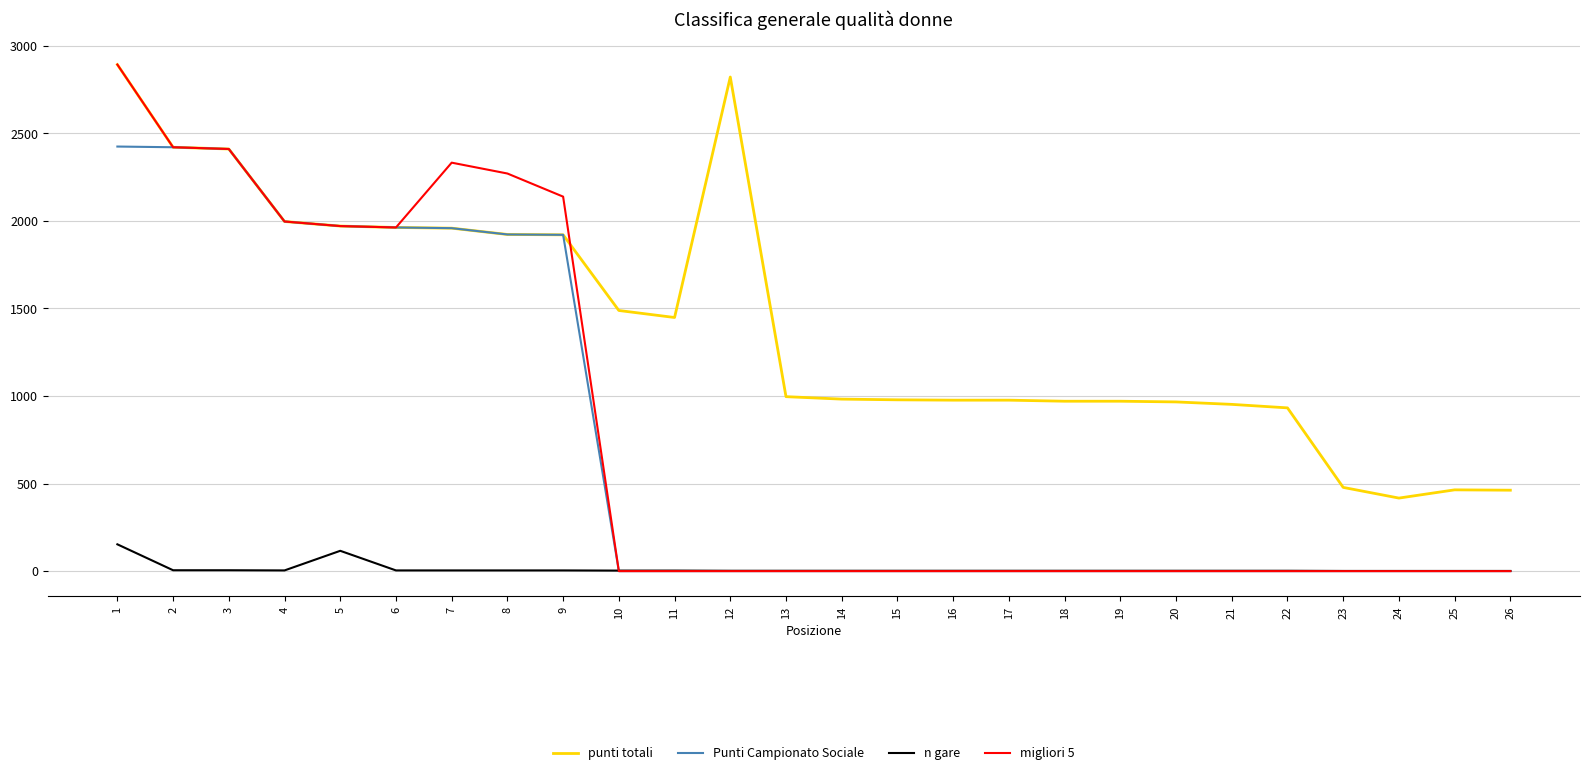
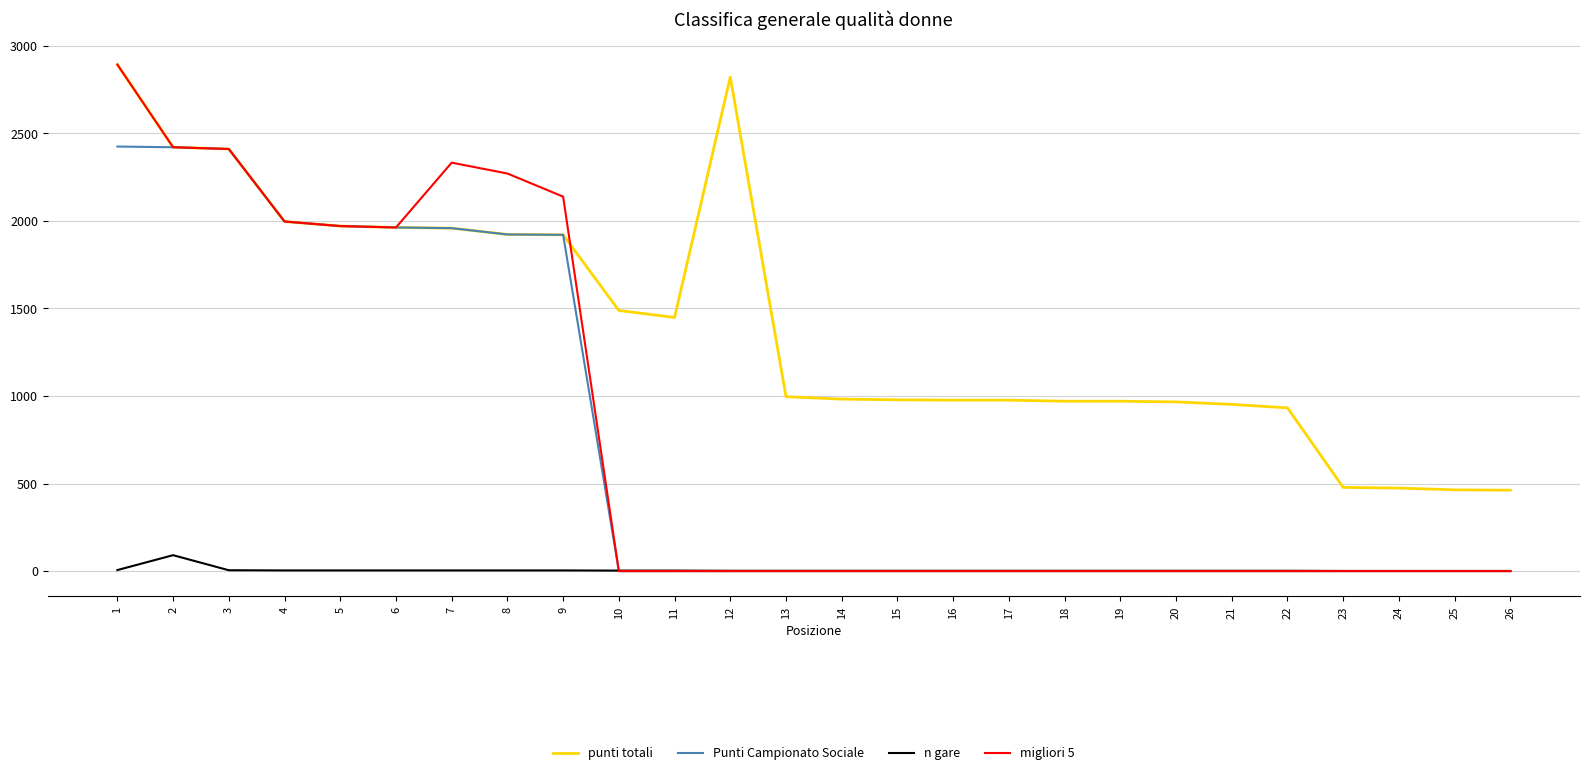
n gare, 1: 150 -> 10
n gare, 2: 10 -> 90
n gare, 5: 120 -> 0
punti totali, 24: 420 -> 470
